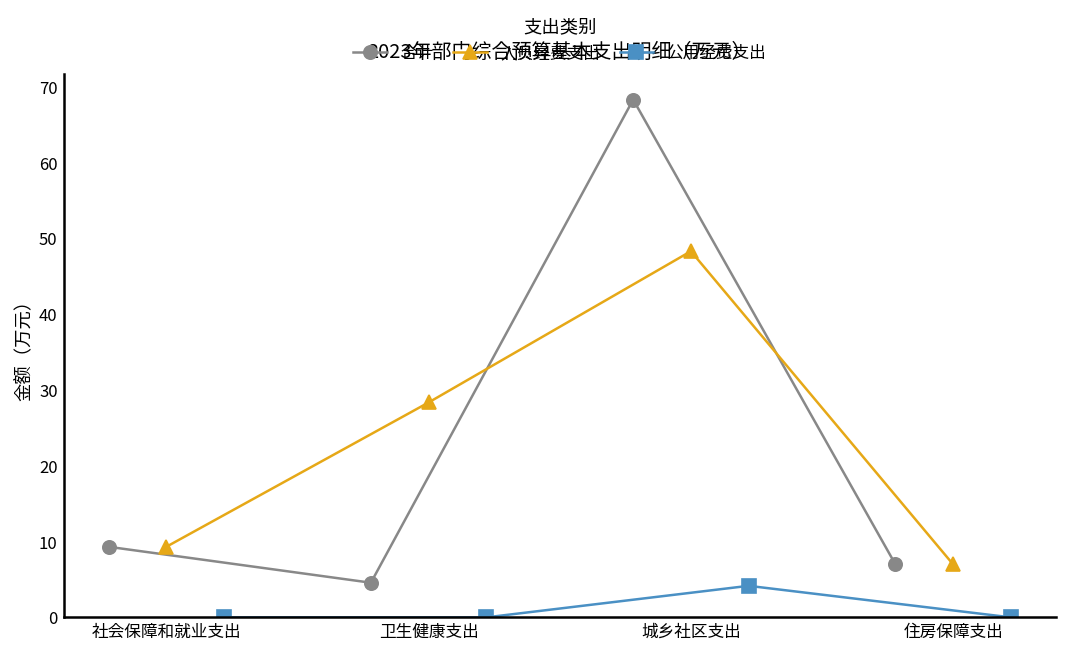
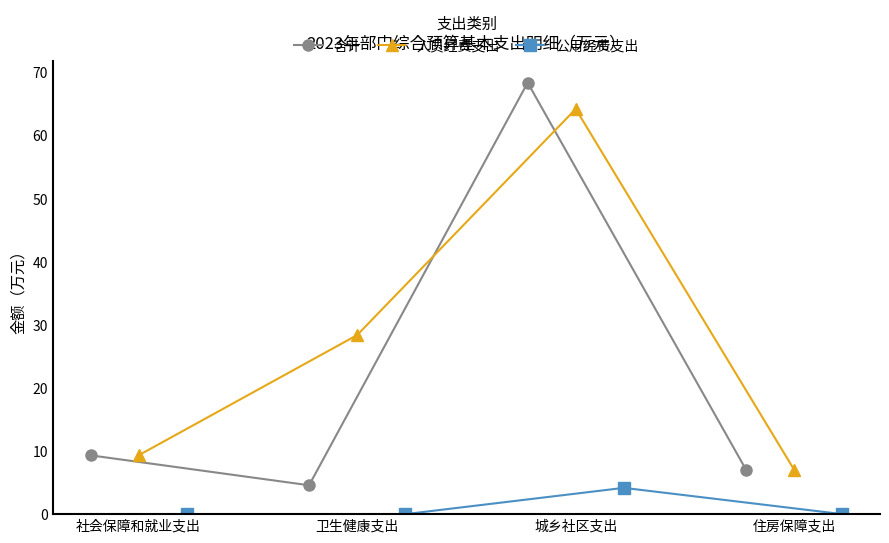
人员经费支出, 城乡社区支出: 48 -> 64
